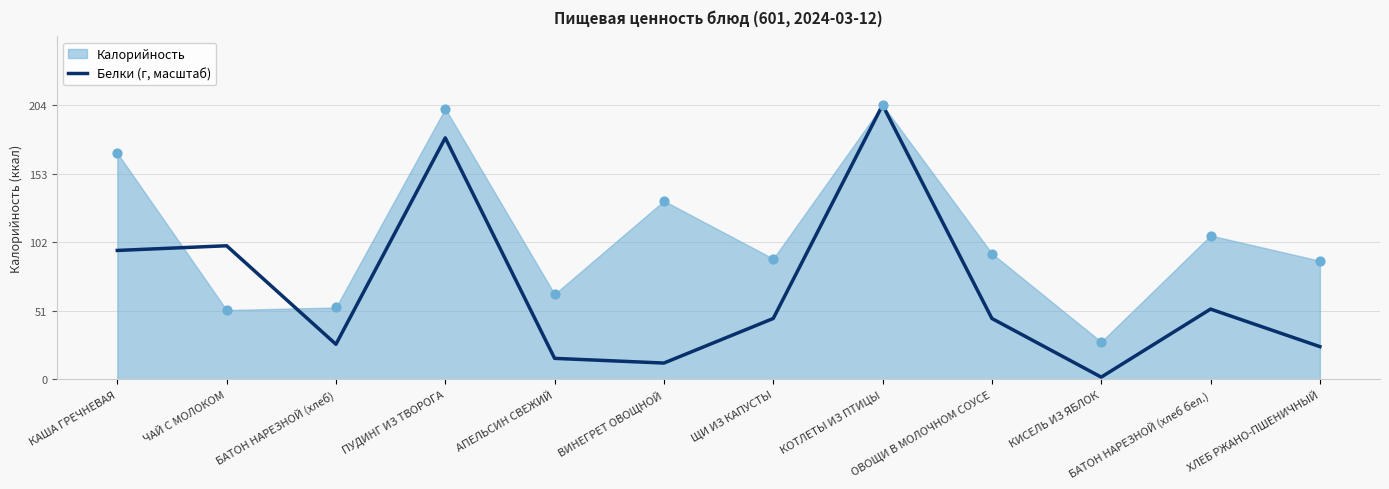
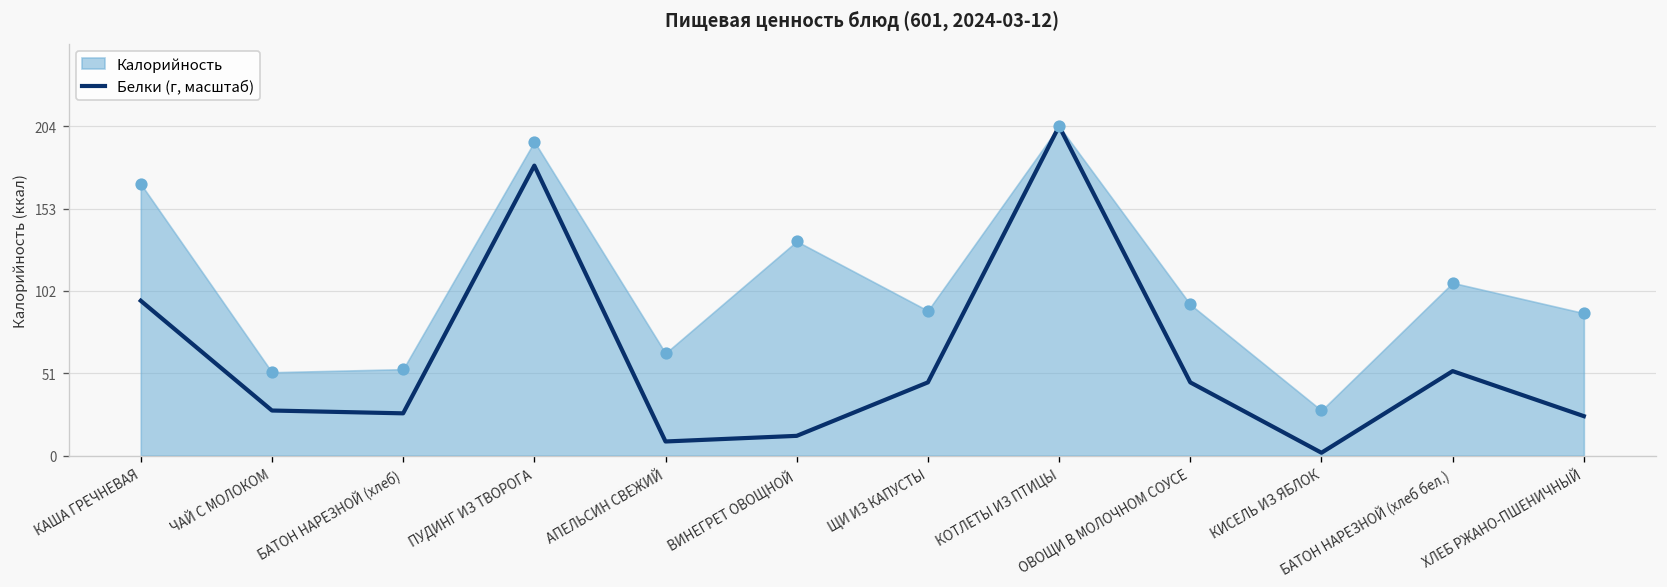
Белки (г, масштаб), ЧАЙ С МОЛОКОМ: 100 -> 28
Калорийность, ПУДИНГ ИЗ ТВОРОГА: 202 -> 195
Белки (г, масштаб), АПЕЛЬСИН СВЕЖИЙ: 16 -> 9
